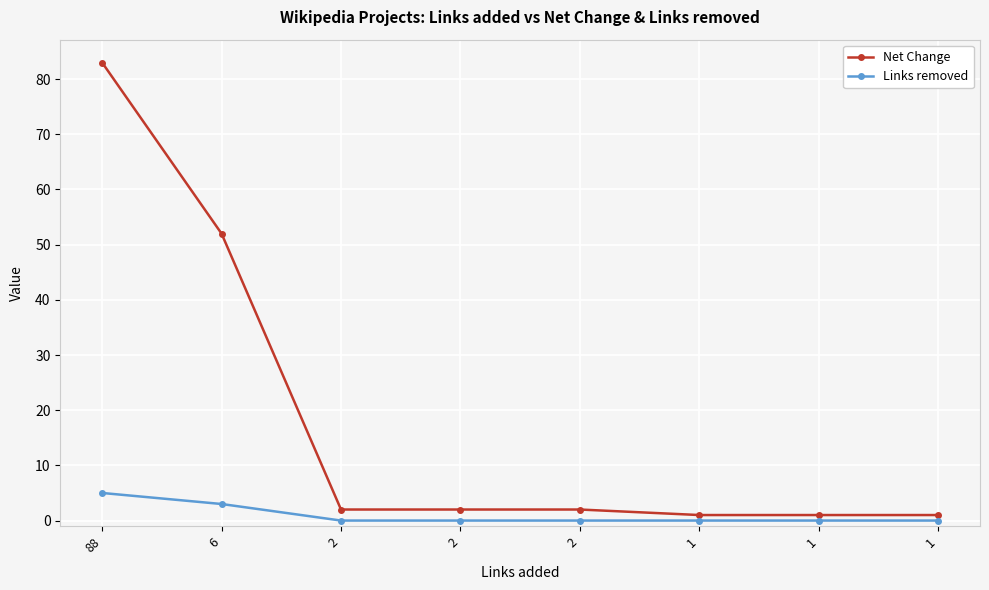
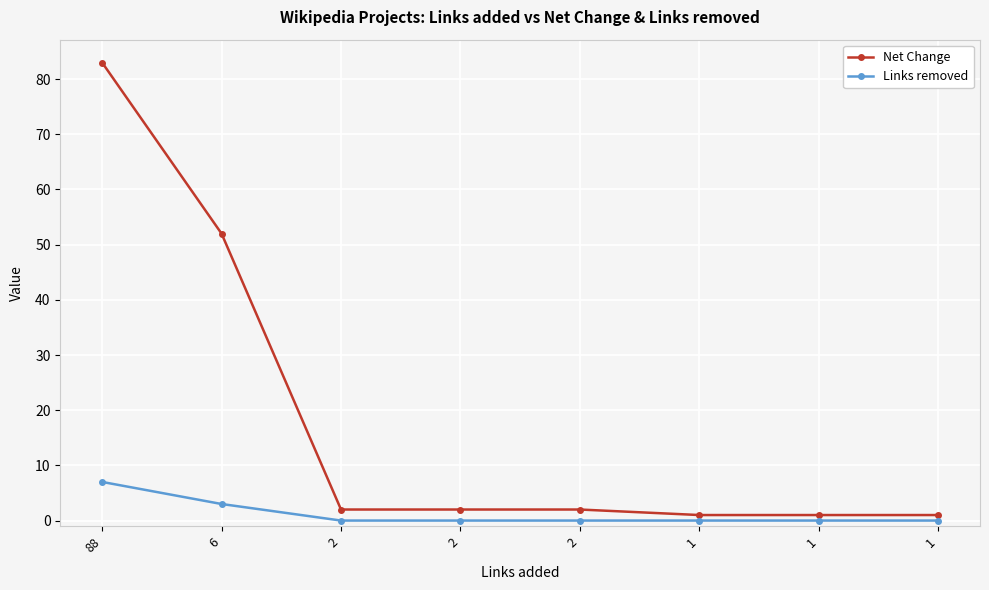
Links removed, 88: 5 -> 7
